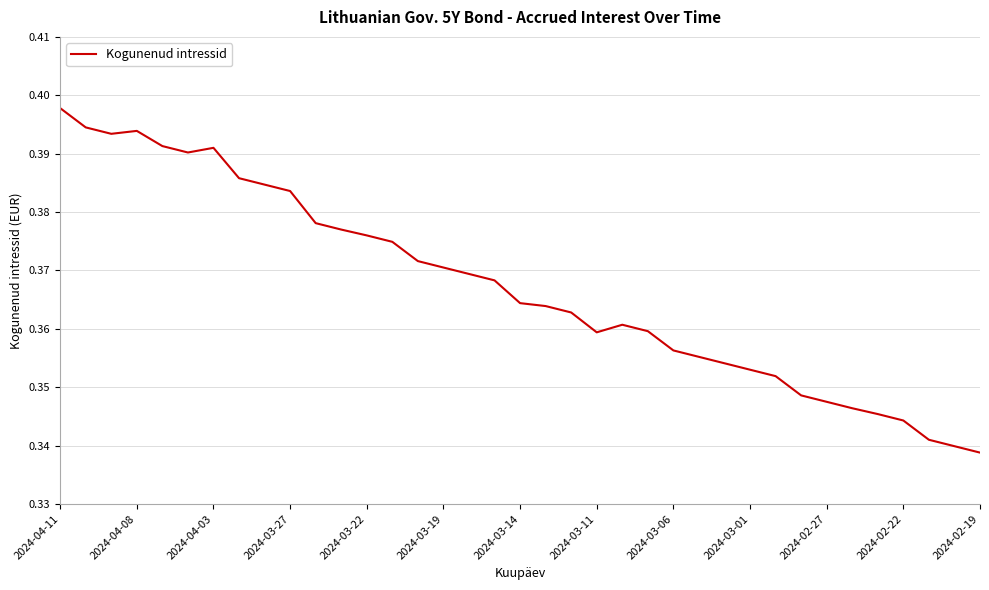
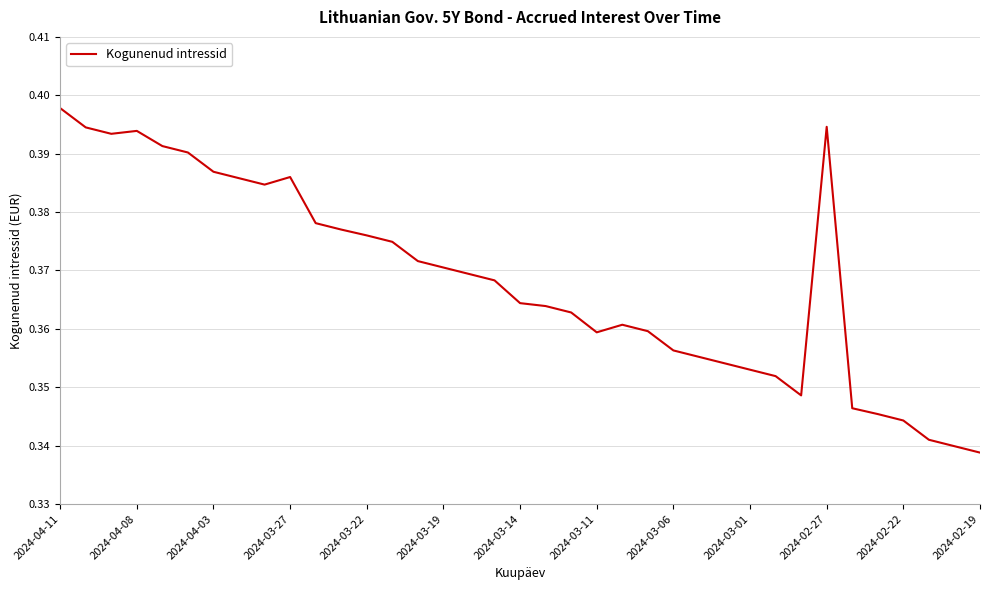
2024-04-03: 0.391 -> 0.387
2024-03-27: 0.384 -> 0.386
2024-02-27: 0.348 -> 0.395
